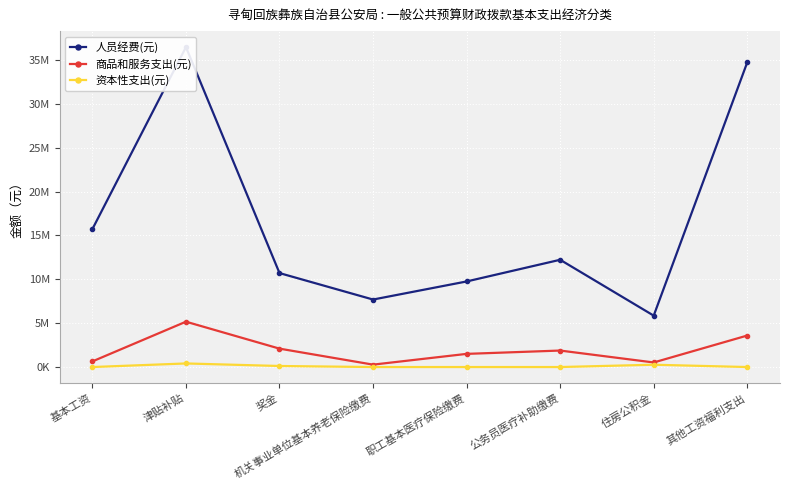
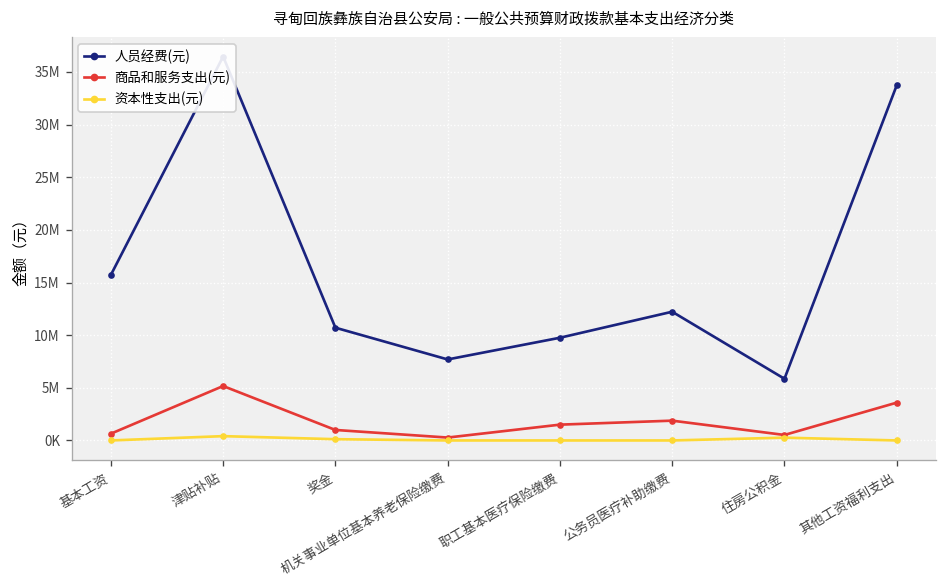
商品和服务支出(元), 奖金: 2000000 -> 1000000
人员经费(元), 其他工资福利支出: 35000000 -> 34000000
